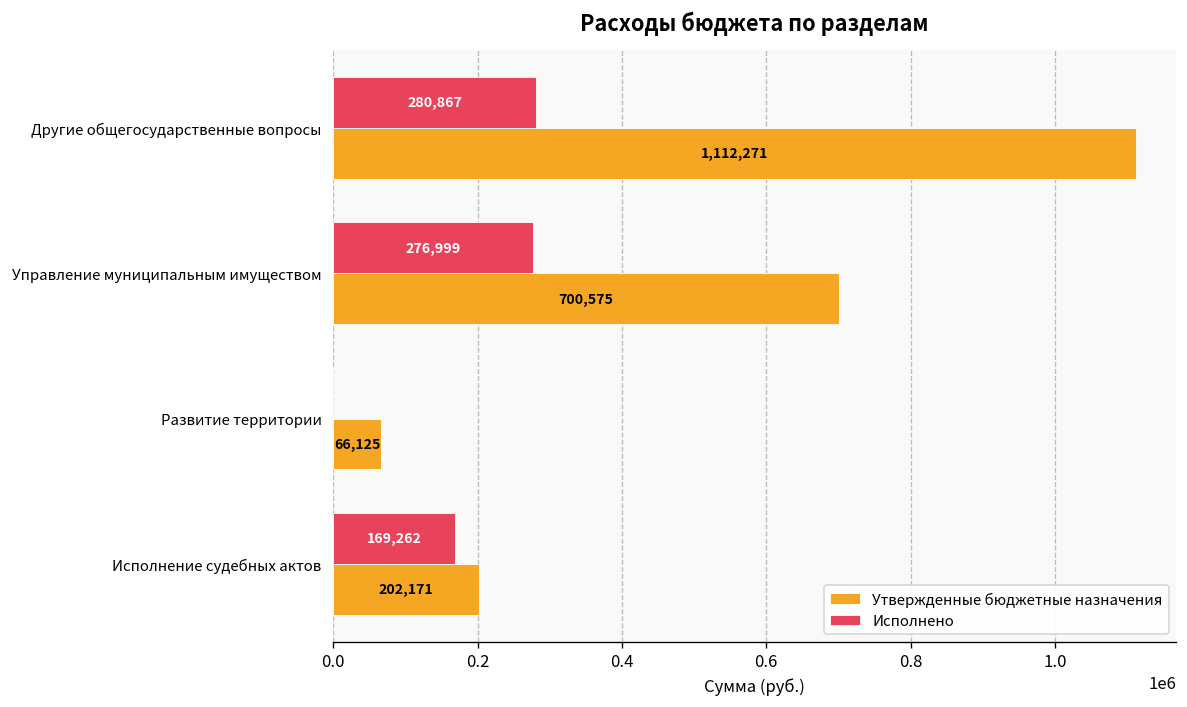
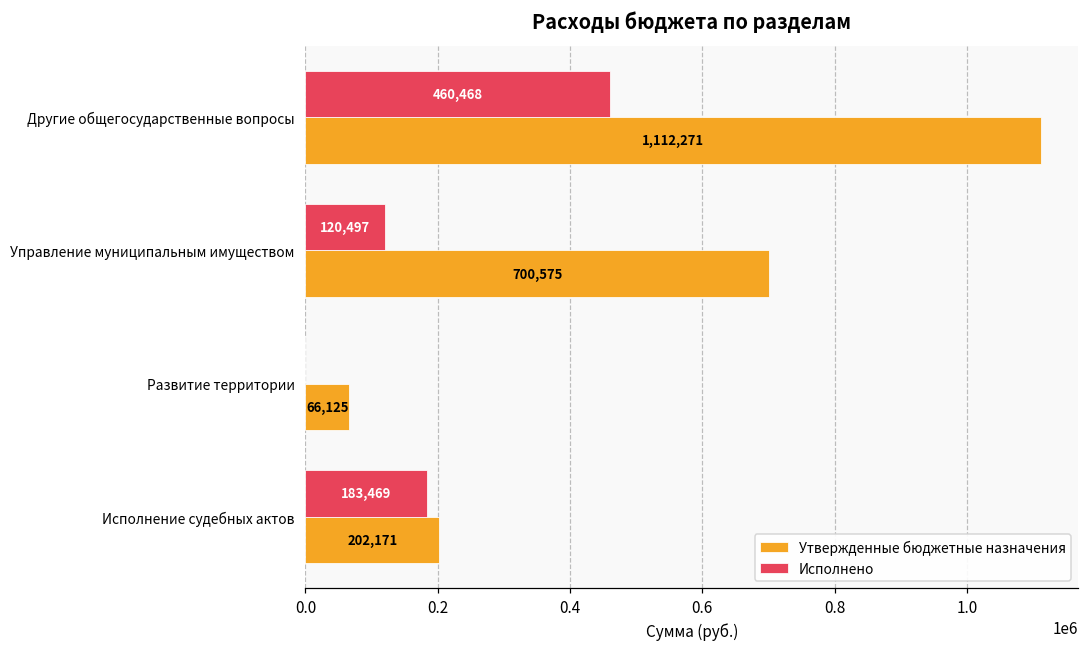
Исполнено, Другие общегосударственные вопросы: 280,867 -> 460,468
Исполнено, Управление муниципальным имуществом: 276,999 -> 120,497
Исполнено, Исполнение судебных актов: 169,262 -> 183,469
